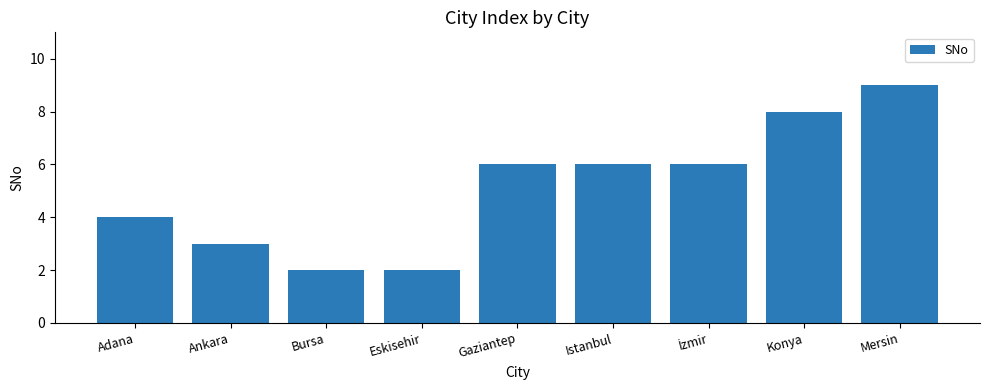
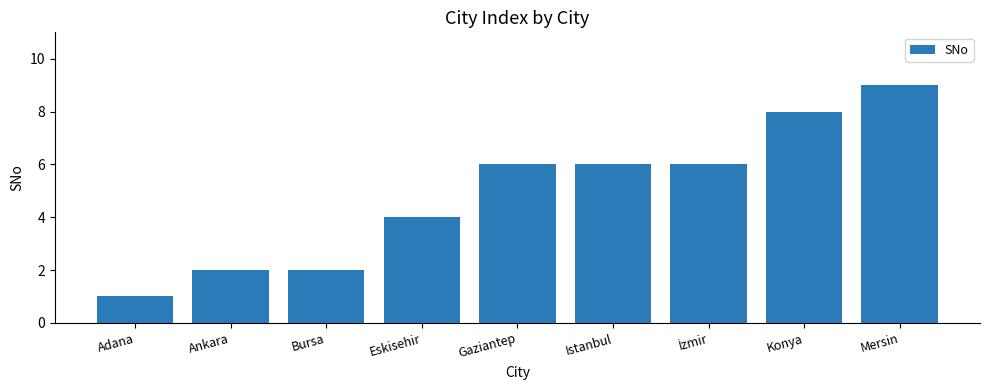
Adana: 4 -> 1
Ankara: 3 -> 2
Eskisehir: 2 -> 4
